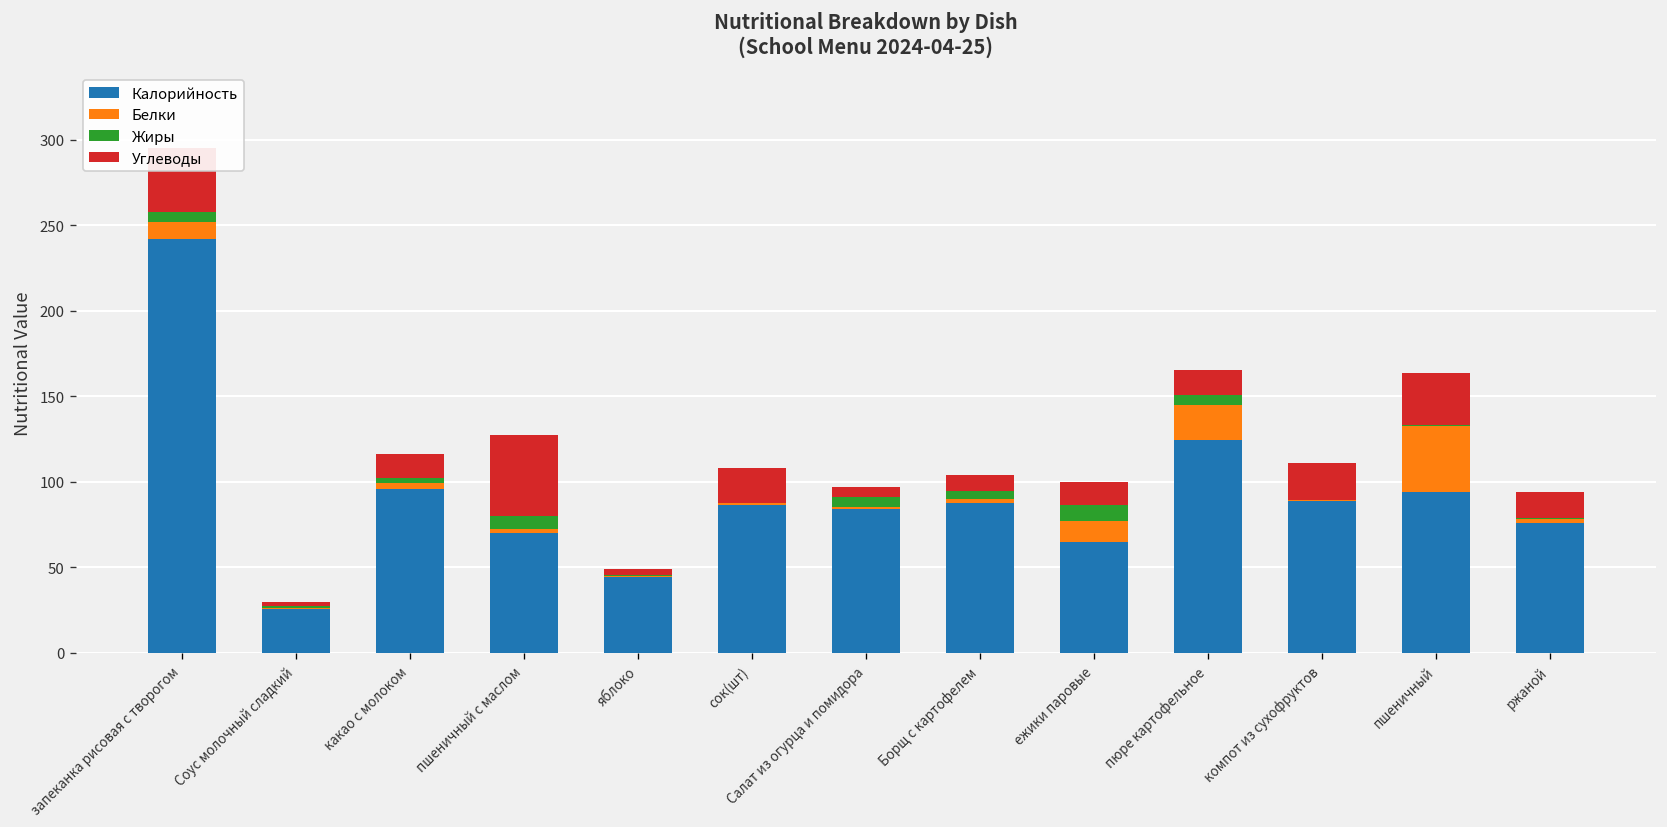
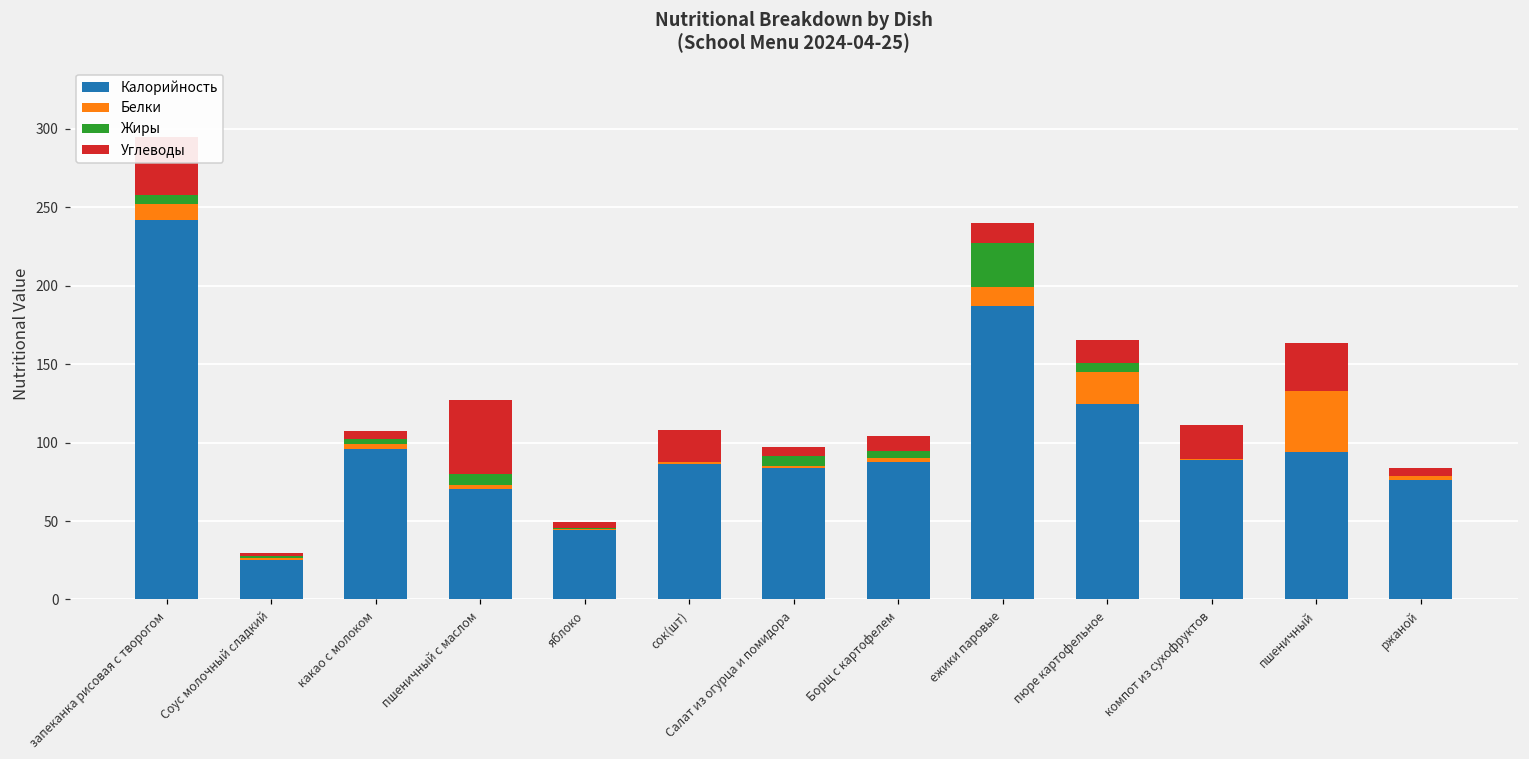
Углеводы, какао с молоком: 14 -> 5
Калорийность, ежики паровые: 65 -> 187
Жиры, ежики паровые: 9 -> 28
Углеводы, ржаной: 15 -> 5
